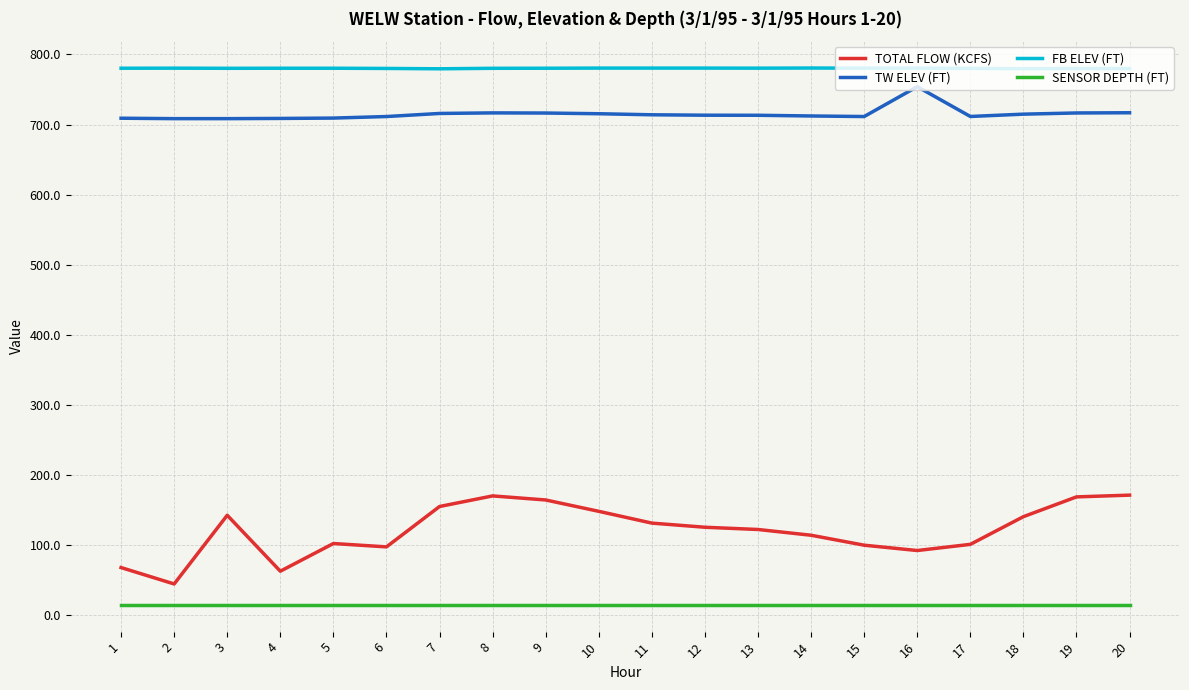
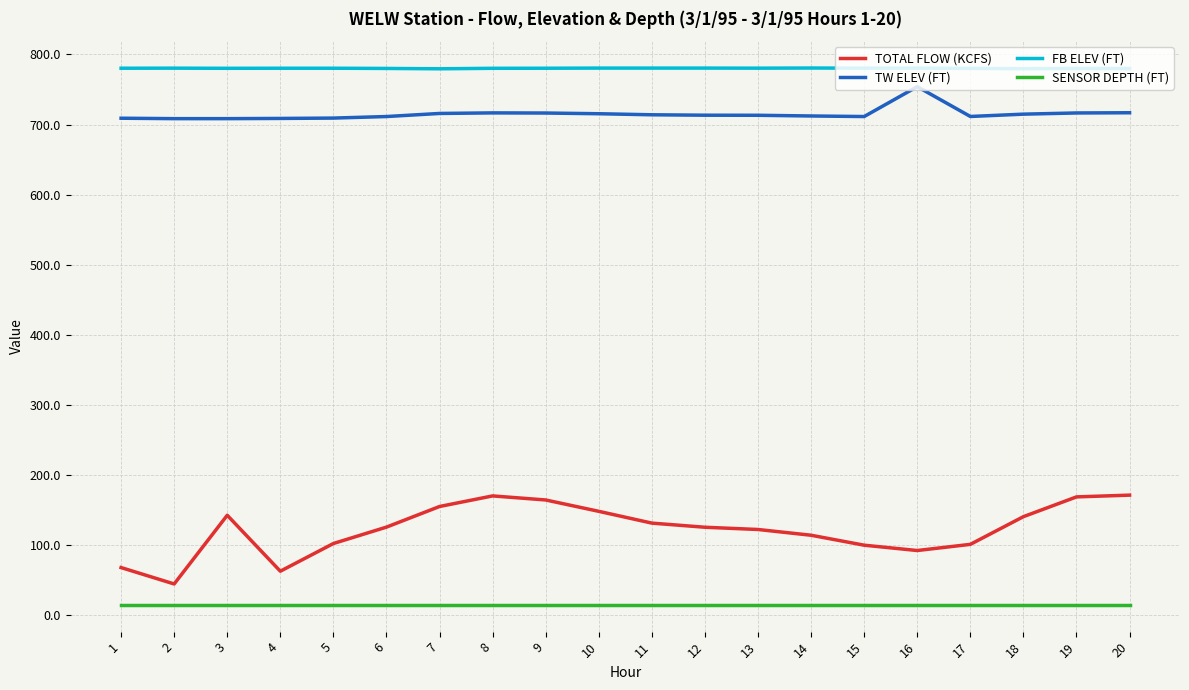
TOTAL FLOW (KCFS), 6: 100 -> 130
